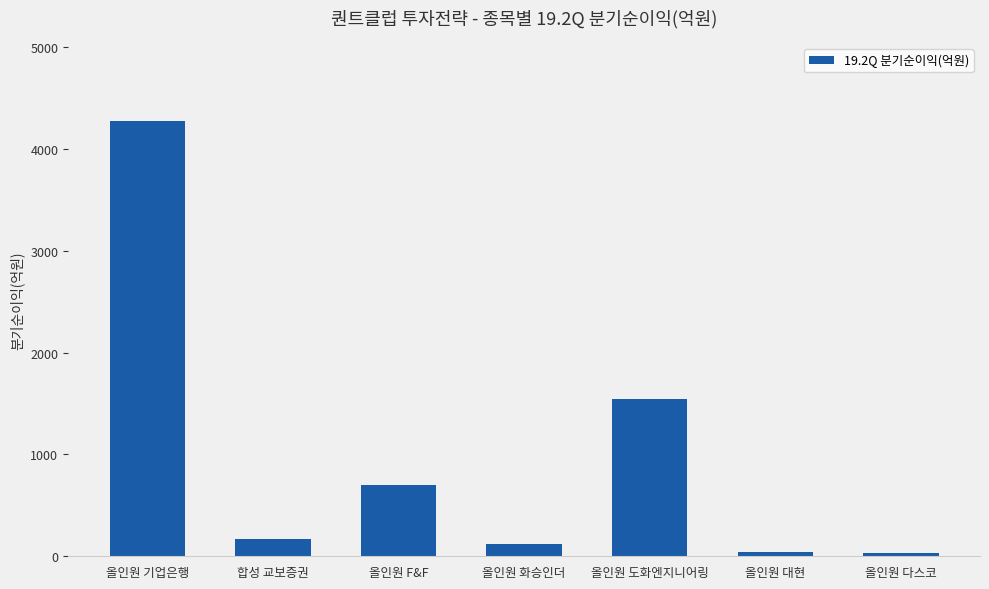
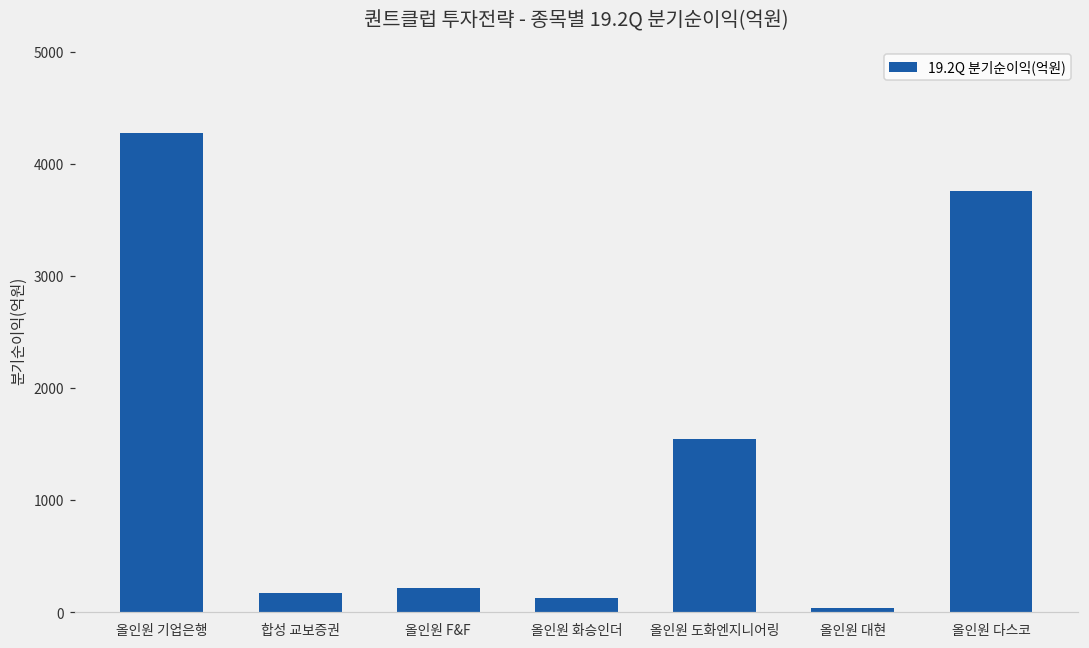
올인원 F&F: 700 -> 210
올인원 다스코: 30 -> 3750
